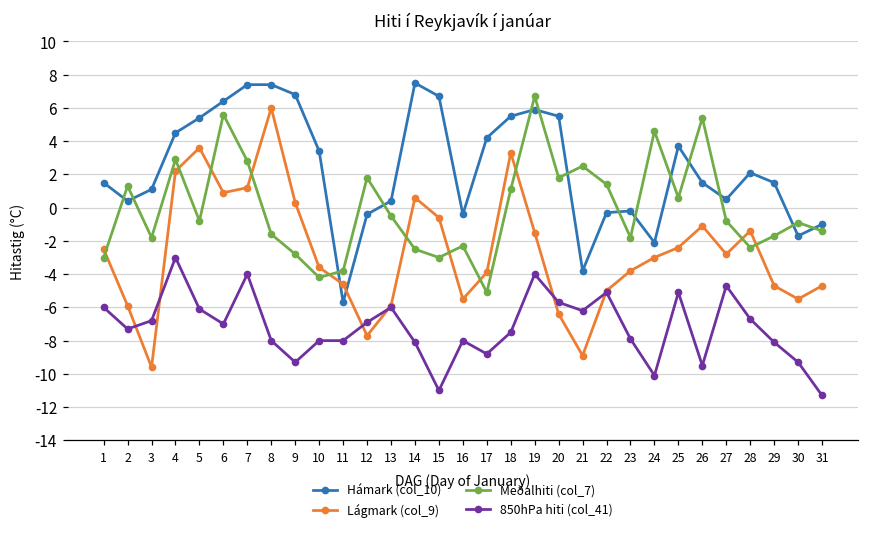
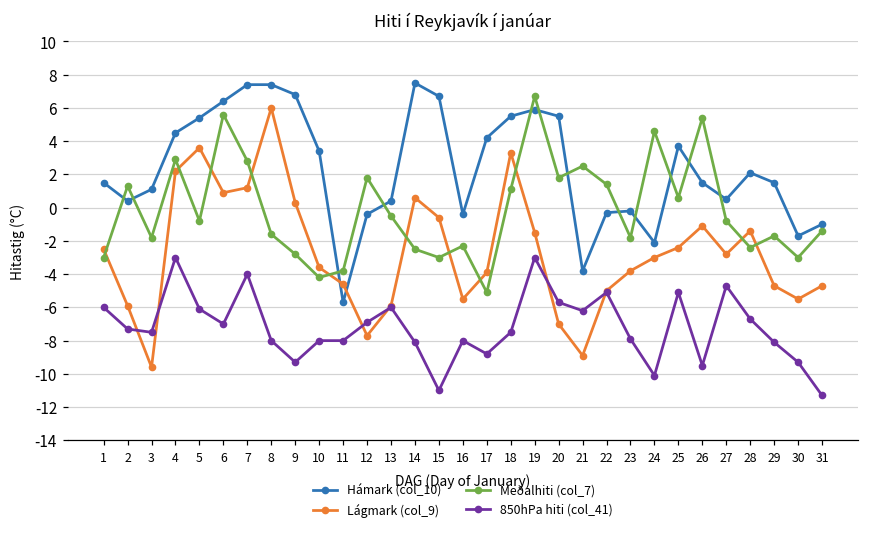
850hPa hiti (col_41), 3: -6.8 -> -7.5
850hPa hiti (col_41), 19: -4 -> -3
Lágmark (col_9), 20: -6.4 -> -7.0
Meðalhiti (col_7), 30: -0.9 -> -3.0
